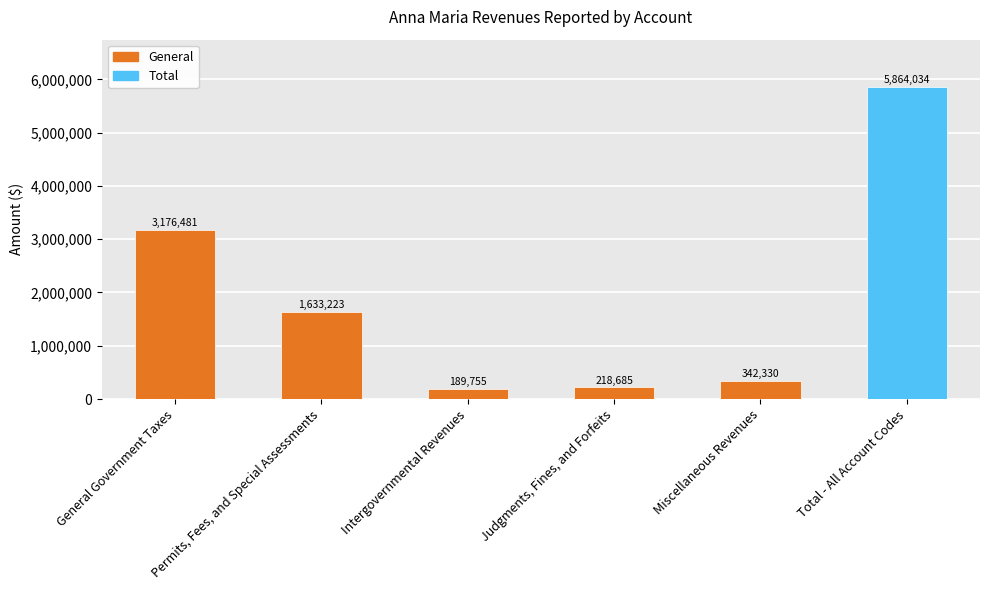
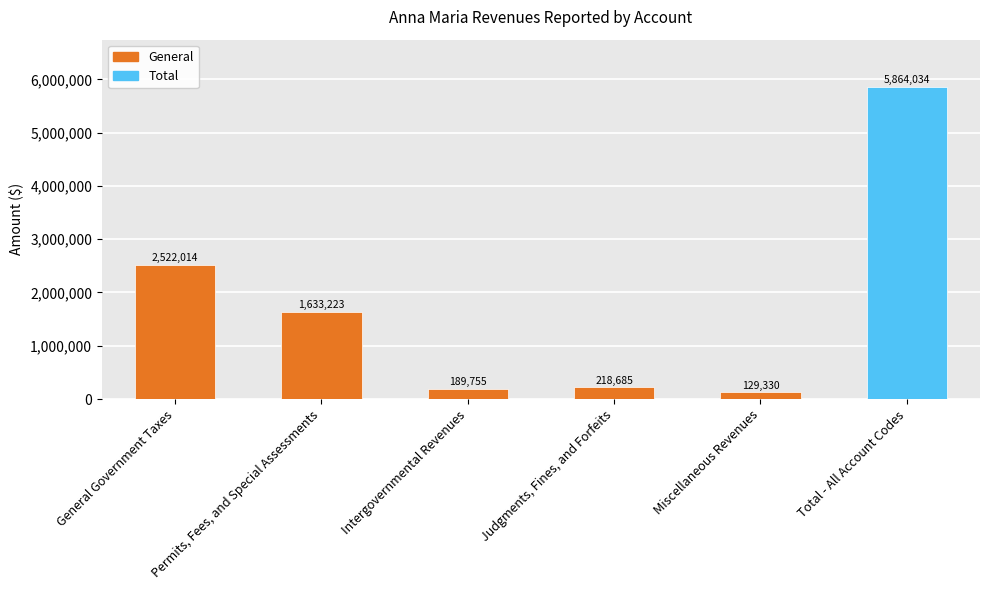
General Government Taxes: 3,176,481 -> 2,522,014
Miscellaneous Revenues: 342,330 -> 129,330
